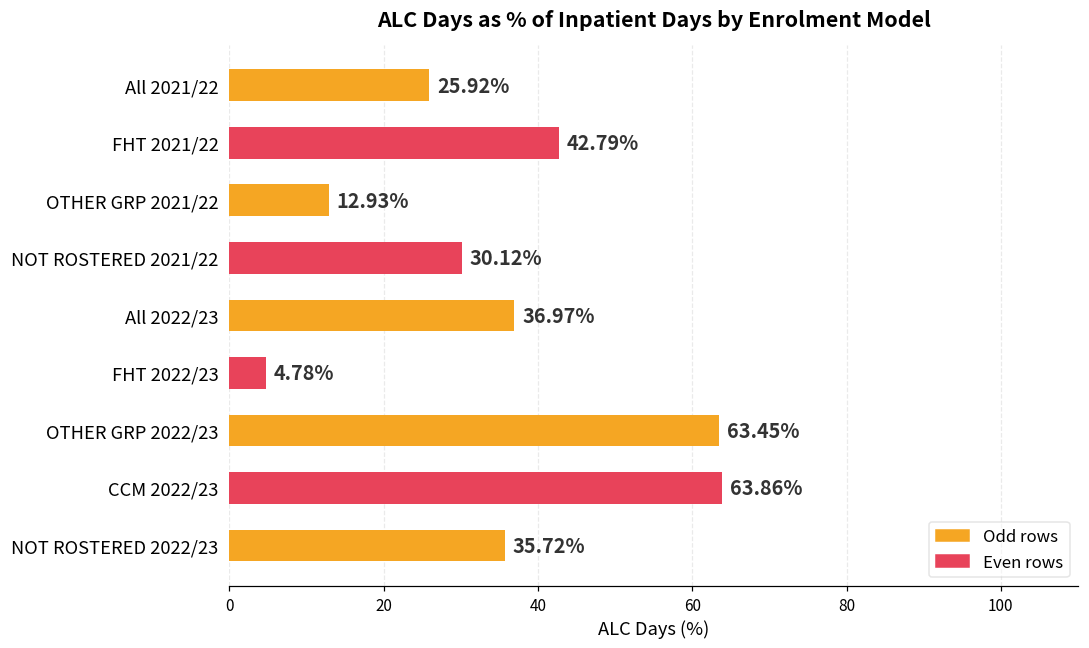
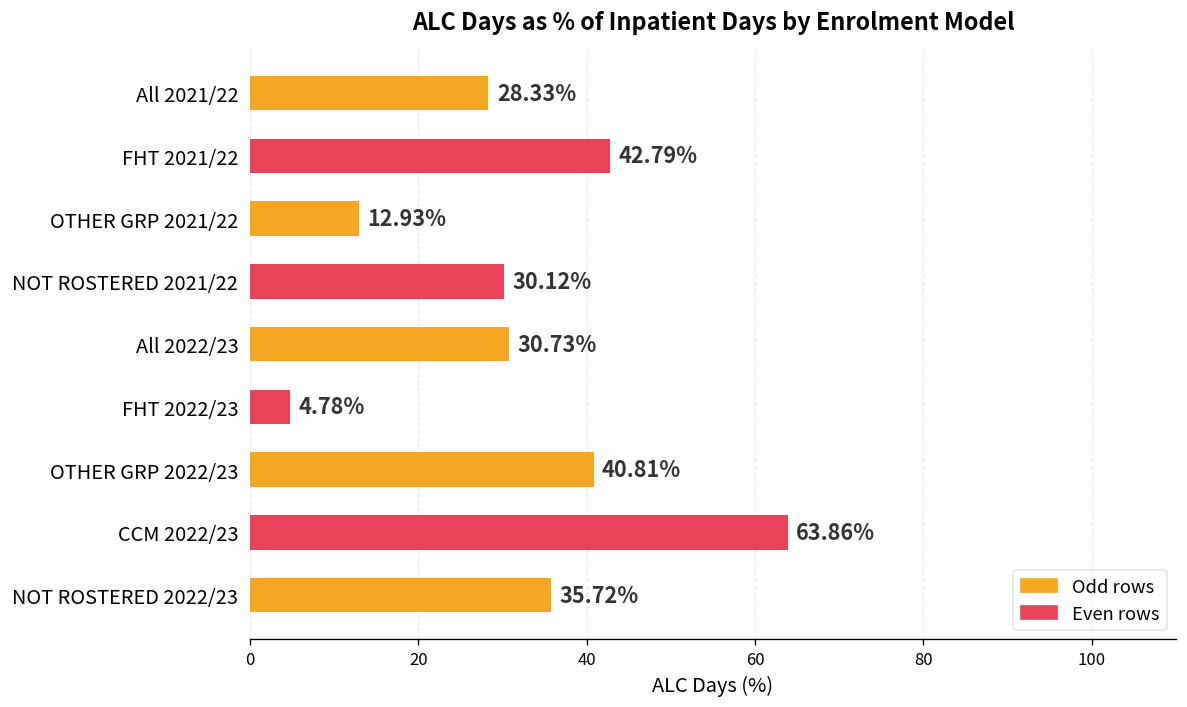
All 2021/22: 25.92% -> 28.33%
All 2022/23: 36.97% -> 30.73%
OTHER GRP 2022/23: 63.45% -> 40.81%
